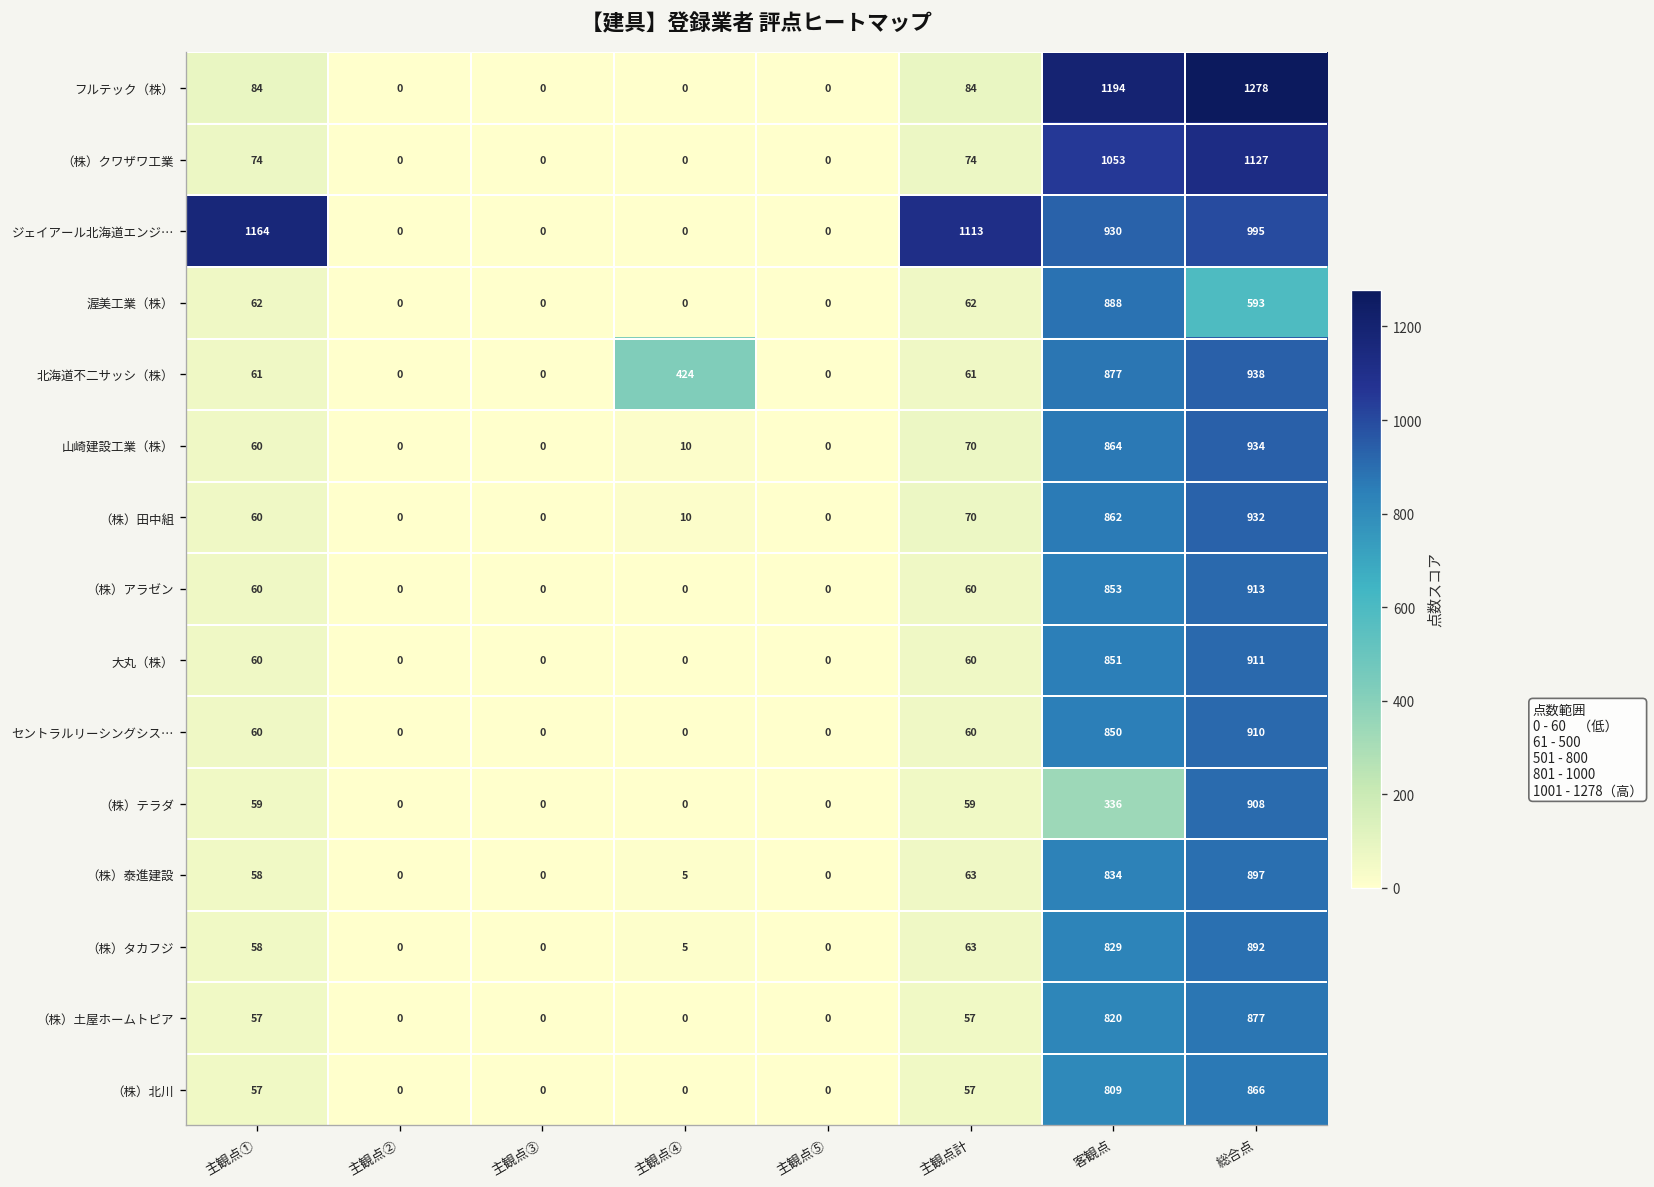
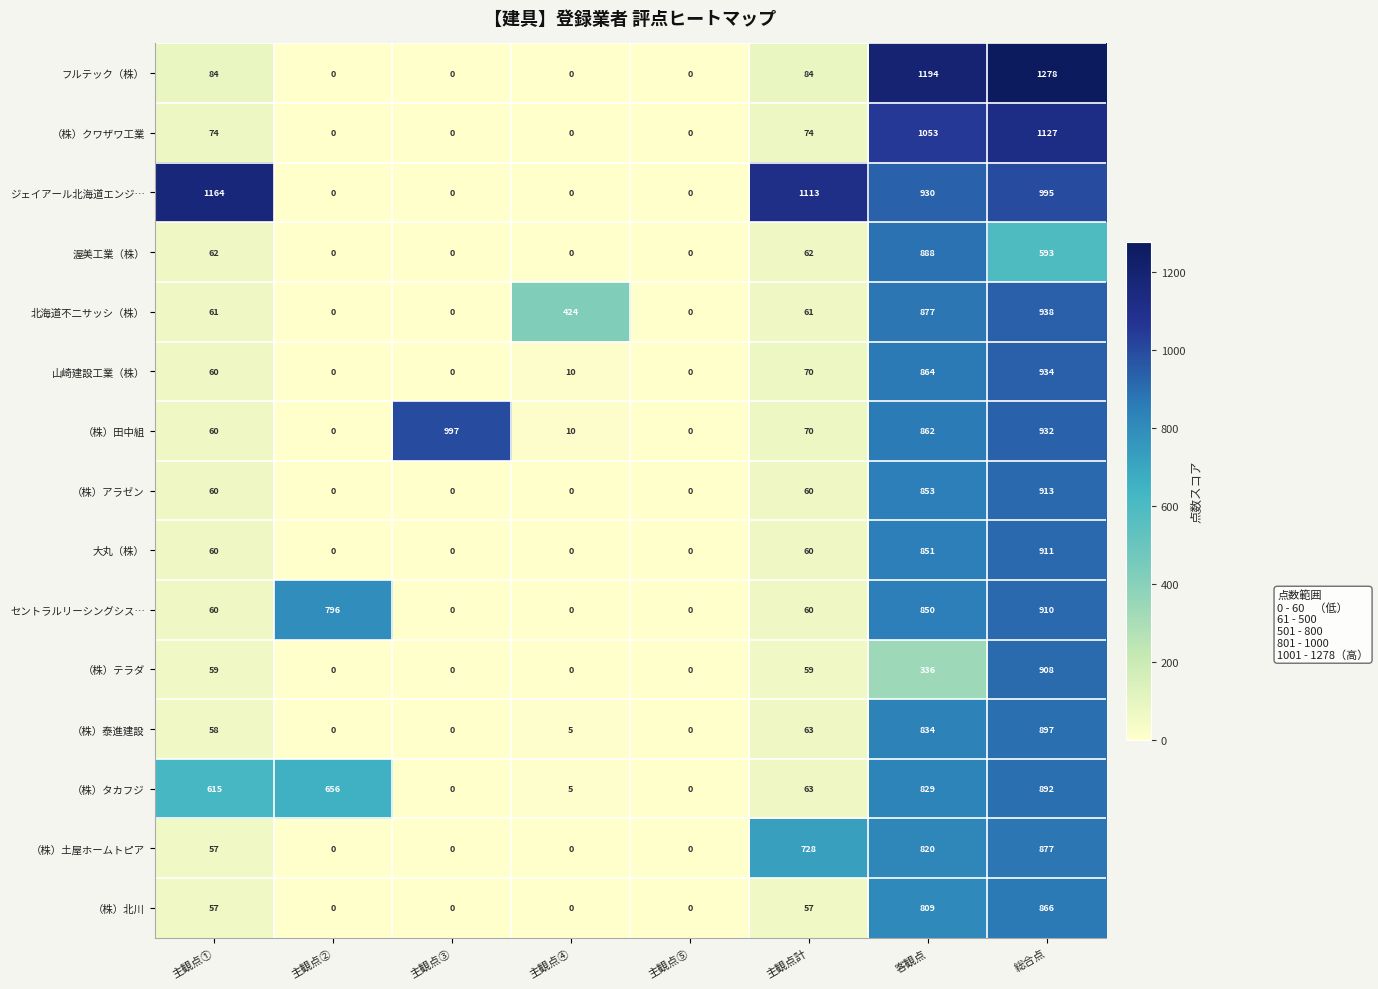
（株）田中組, 主観点③: 0 -> 997
セントラルリーシングシス…, 主観点②: 0 -> 796
（株）タカフジ, 主観点①: 58 -> 615
（株）タカフジ, 主観点②: 0 -> 656
（株）土屋ホームトピア, 主観点計: 57 -> 728
